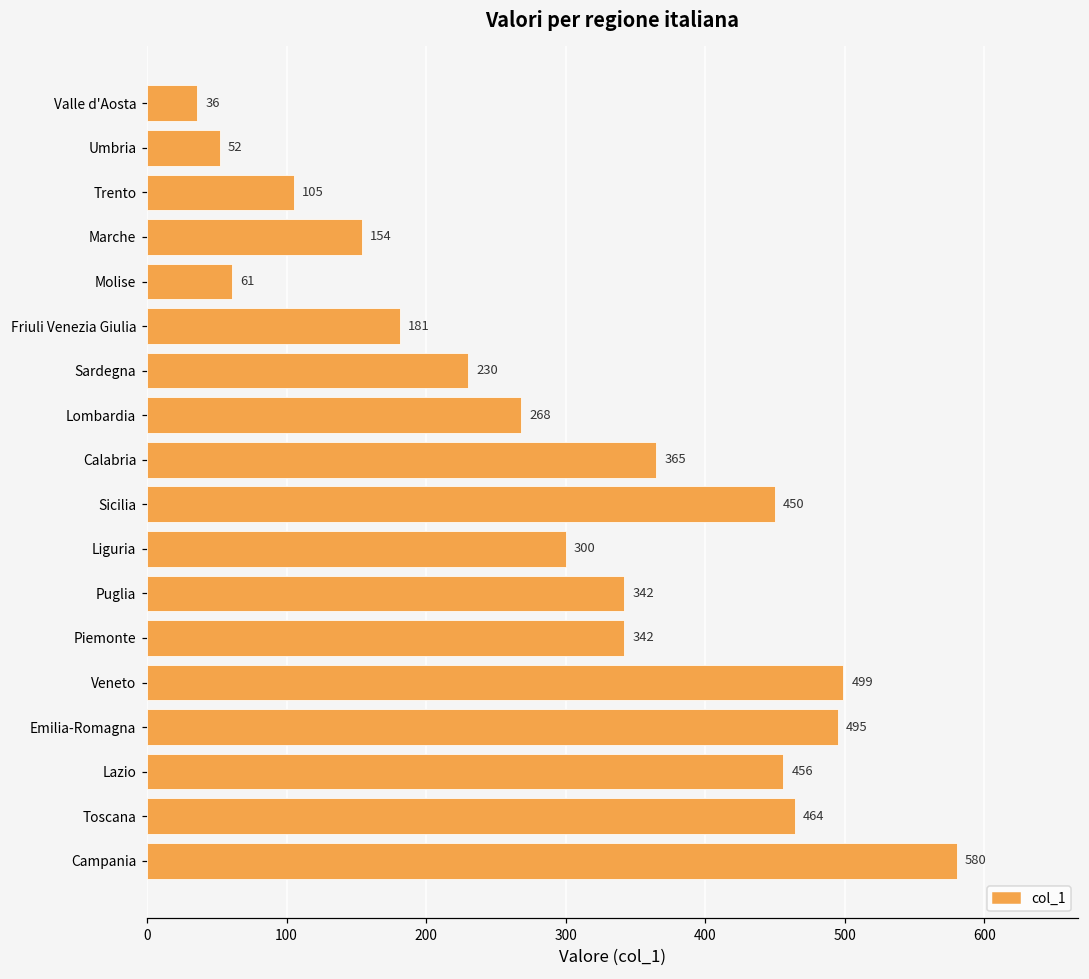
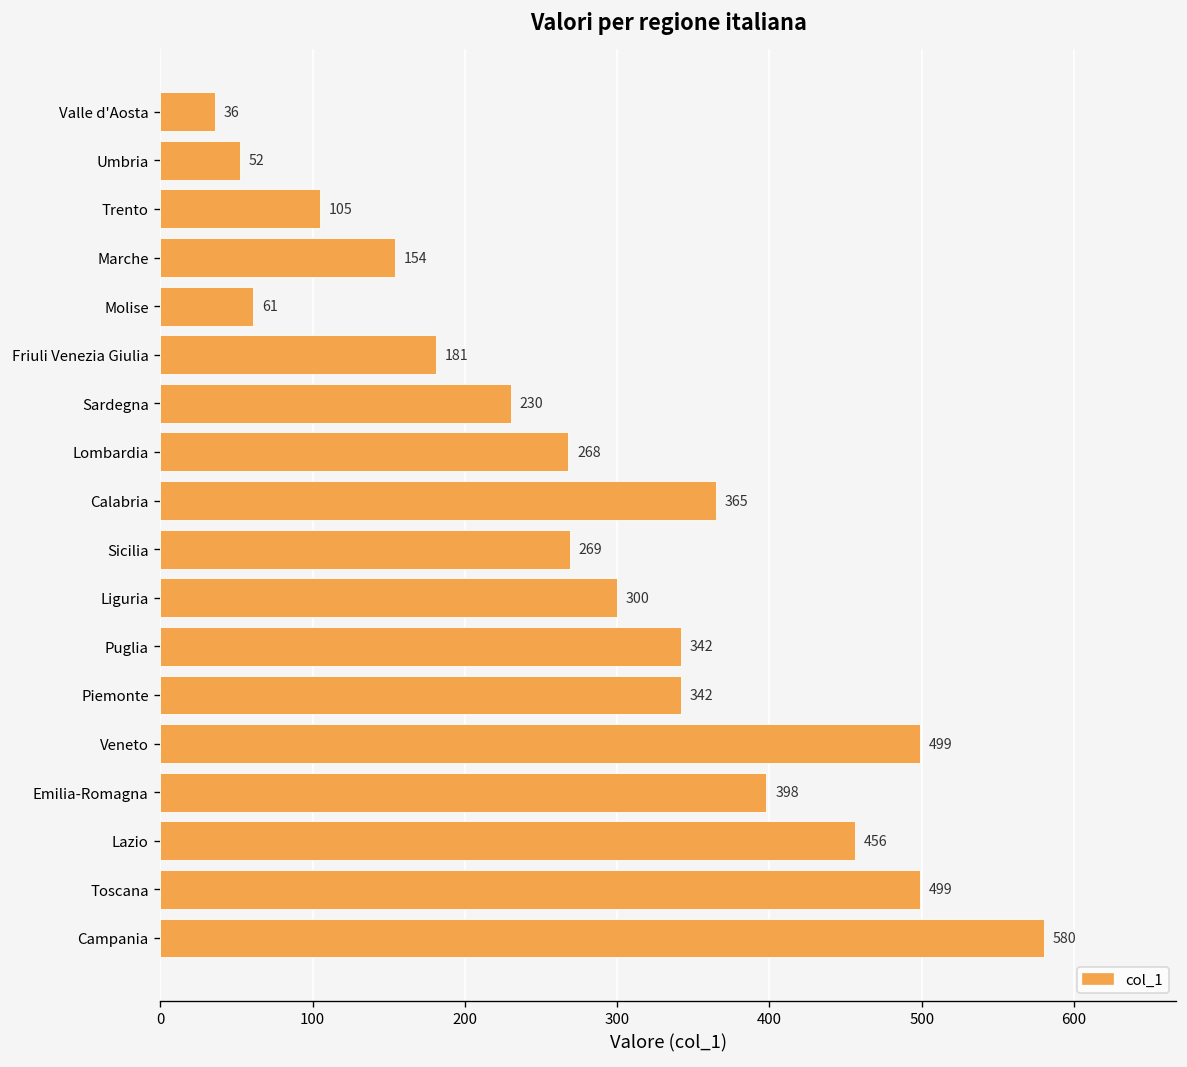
Sicilia: 450 -> 269
Emilia-Romagna: 495 -> 398
Toscana: 464 -> 499
